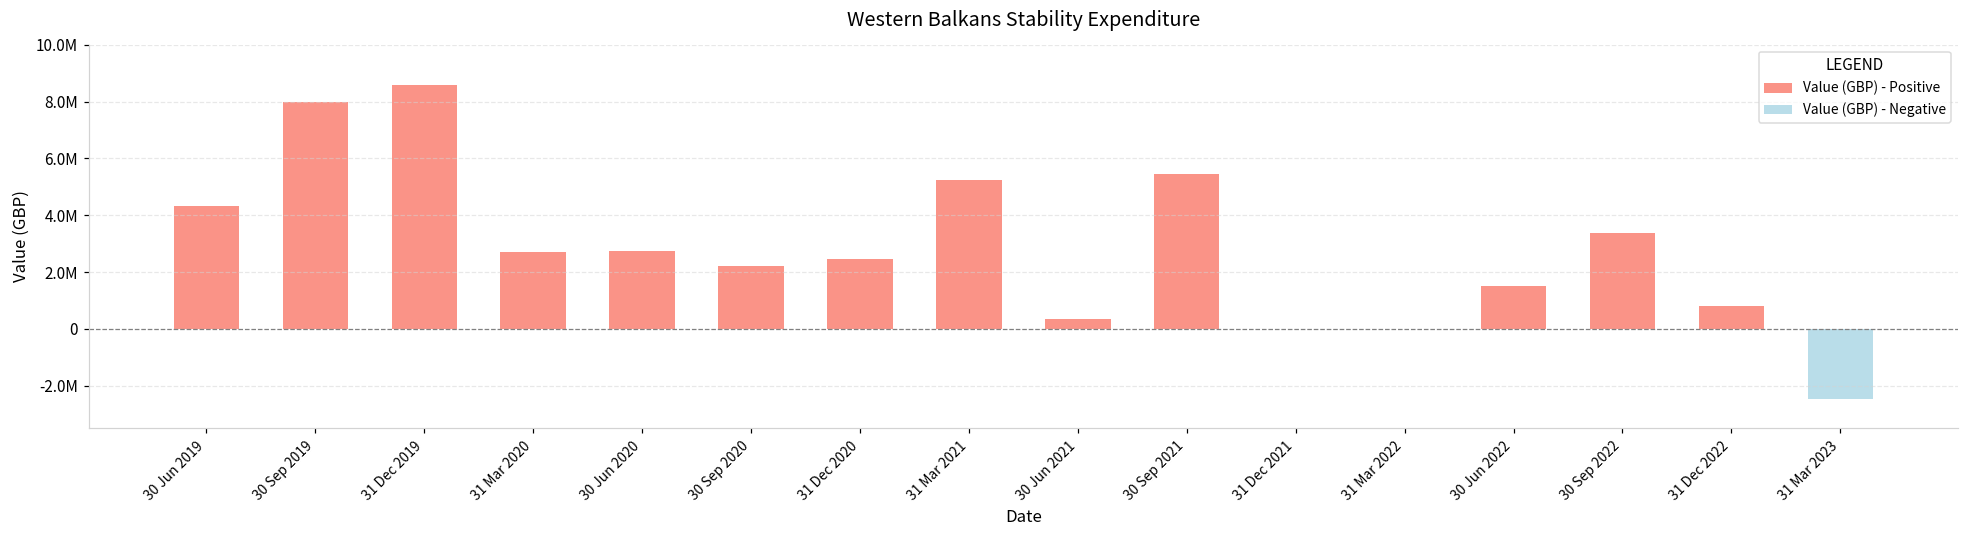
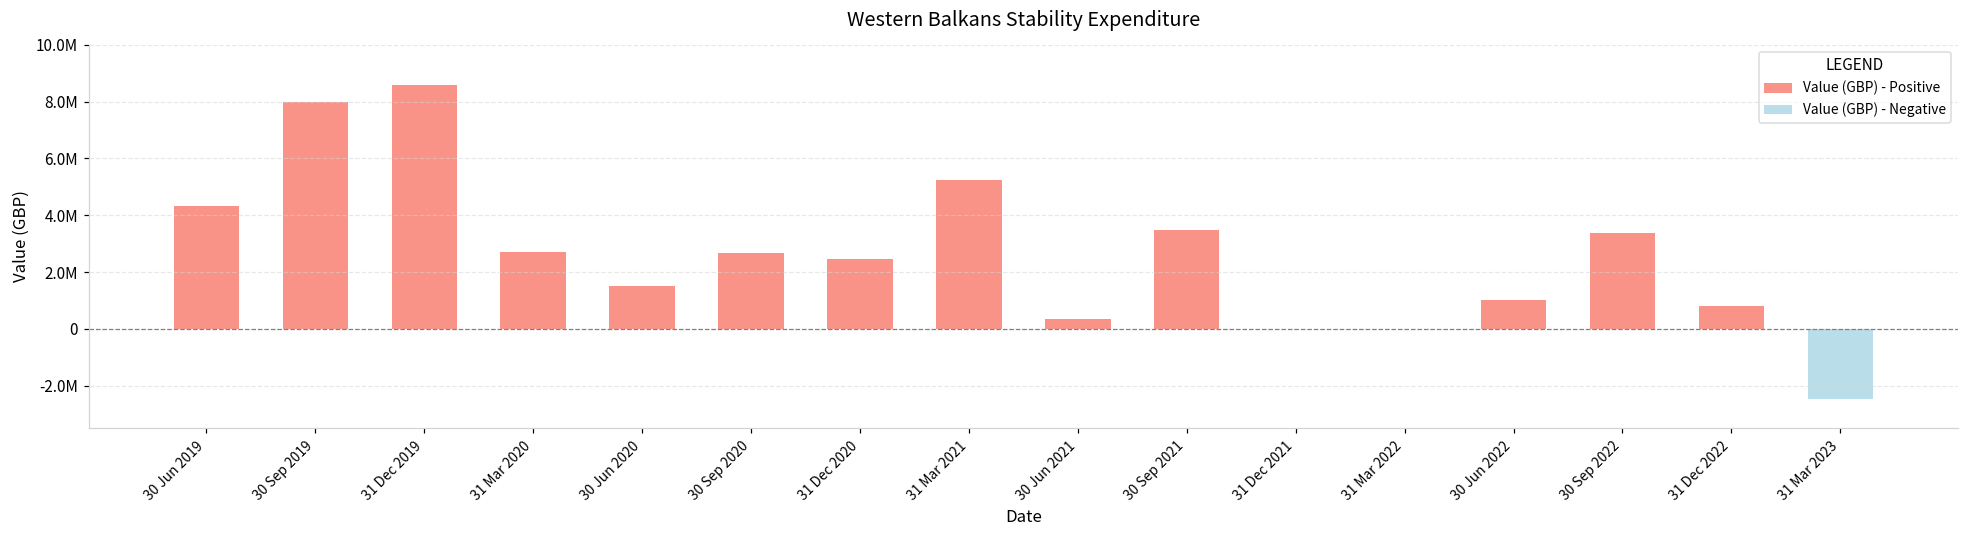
Value (GBP) - Positive, 30 Jun 2020: 2700000 -> 1500000
Value (GBP) - Positive, 30 Sep 2020: 2200000 -> 2700000
Value (GBP) - Positive, 30 Sep 2021: 5500000 -> 3500000
Value (GBP) - Positive, 30 Jun 2022: 1500000 -> 1000000
